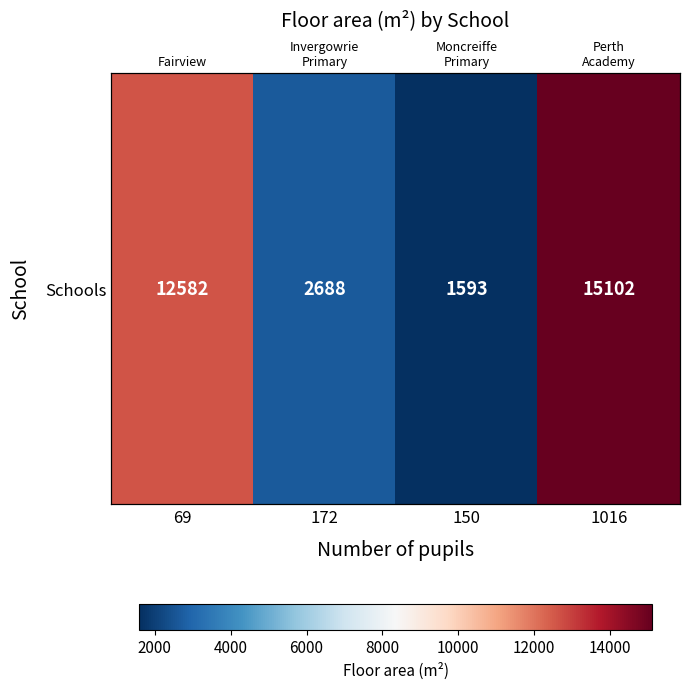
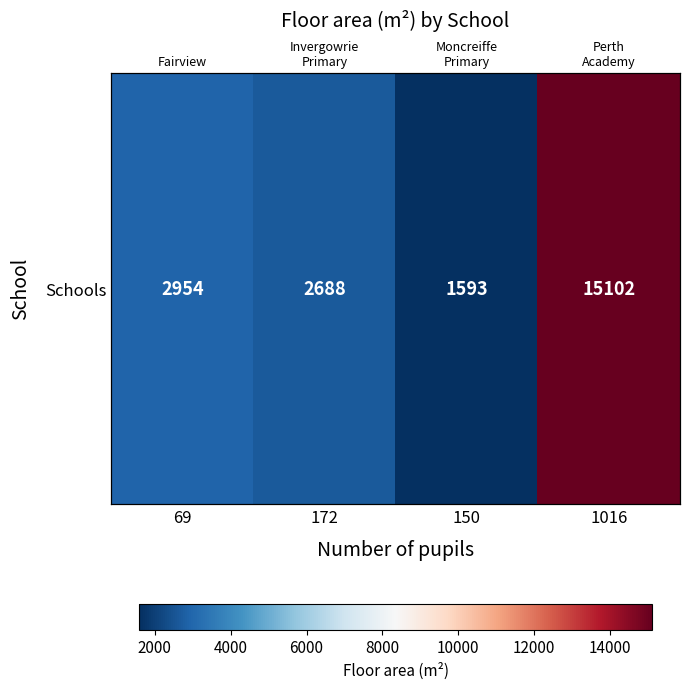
Schools, 69: 12582 -> 2954
